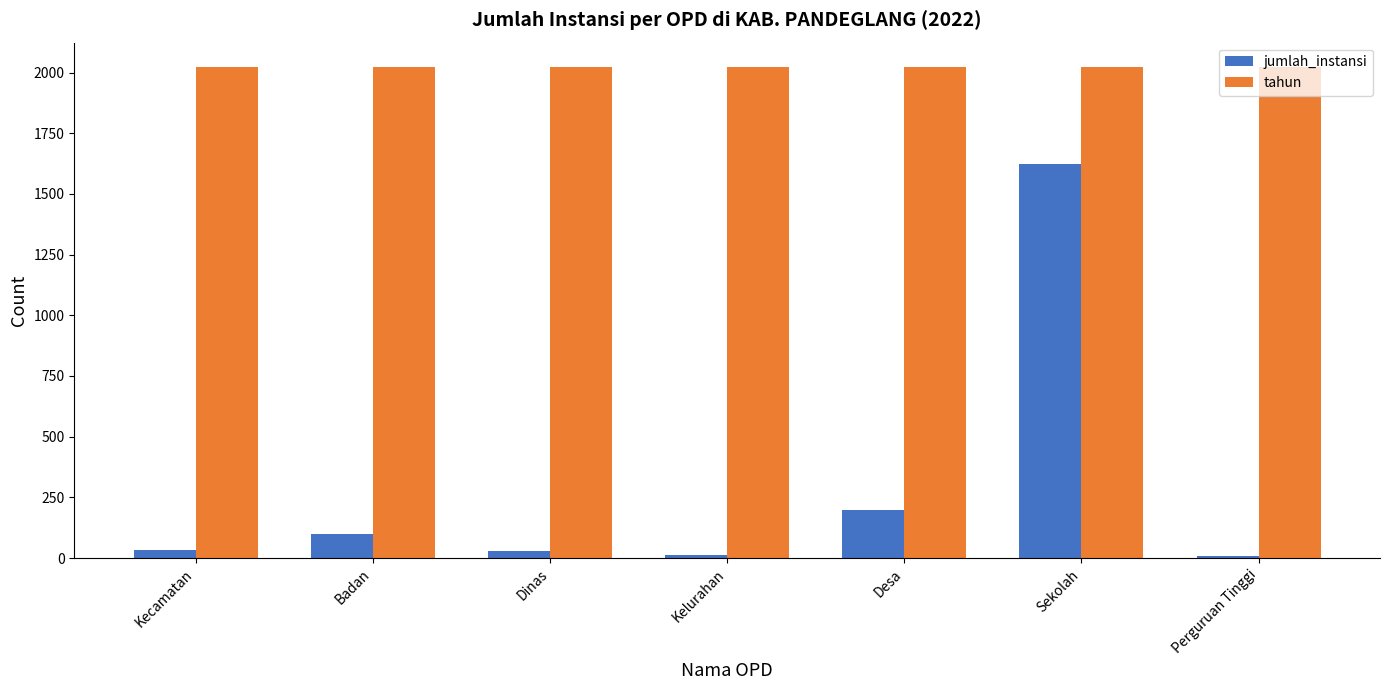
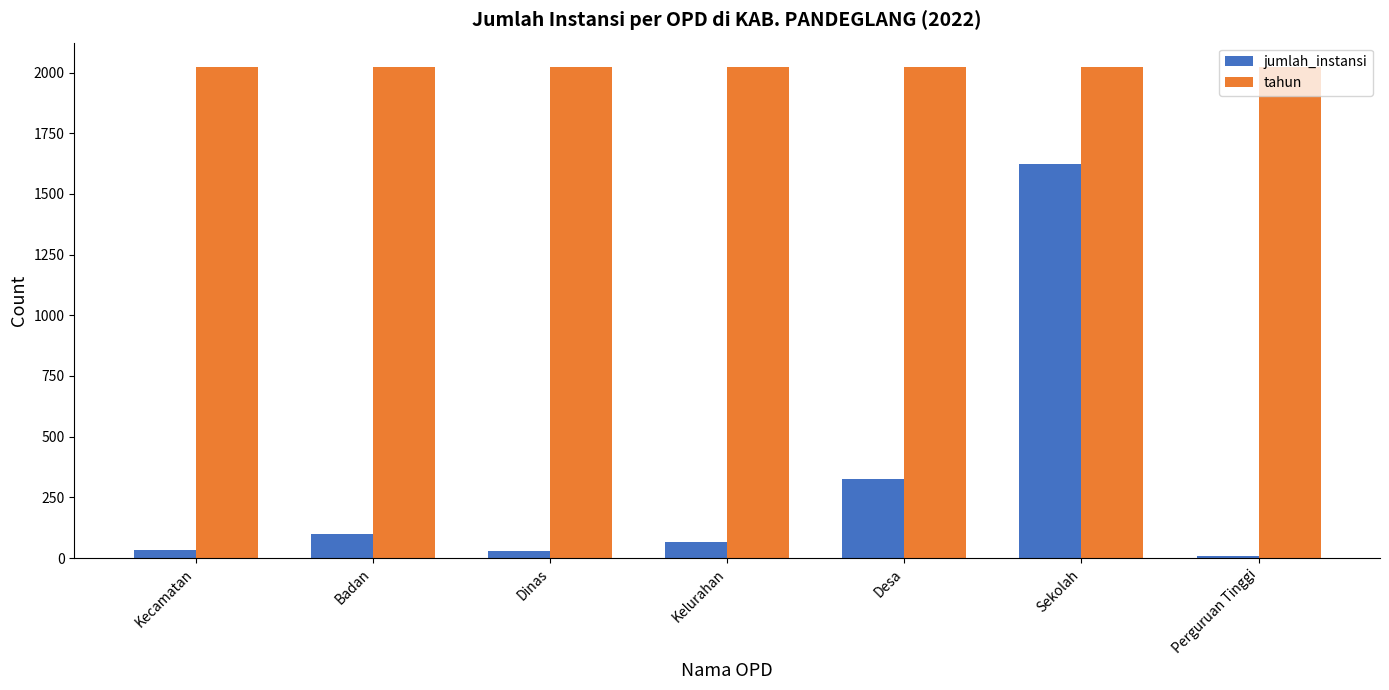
jumlah_instansi, Kelurahan: 10 -> 70
jumlah_instansi, Desa: 200 -> 330
